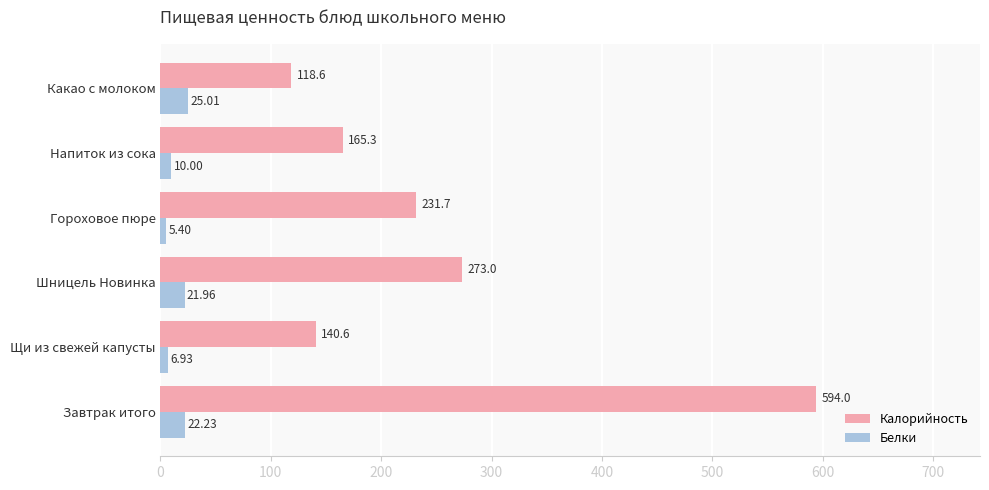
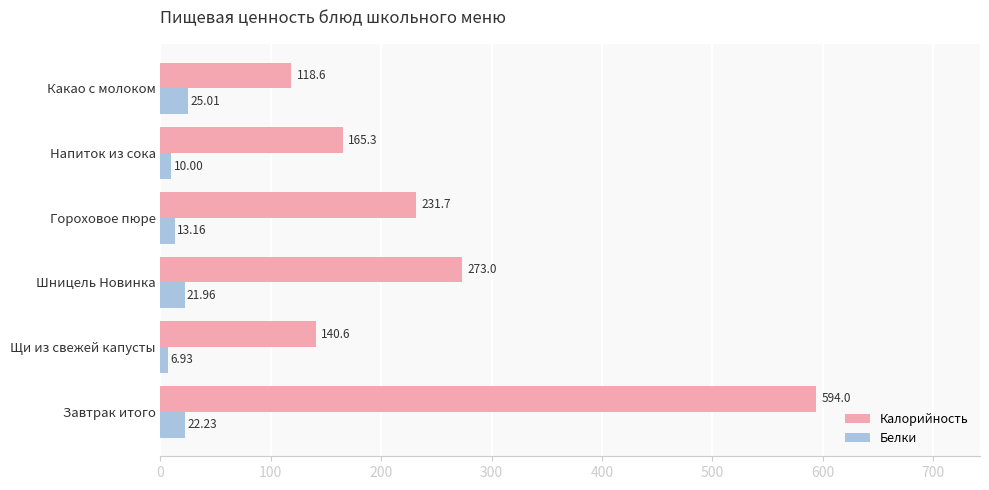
Белки, Гороховое пюре: 5.40 -> 13.16
